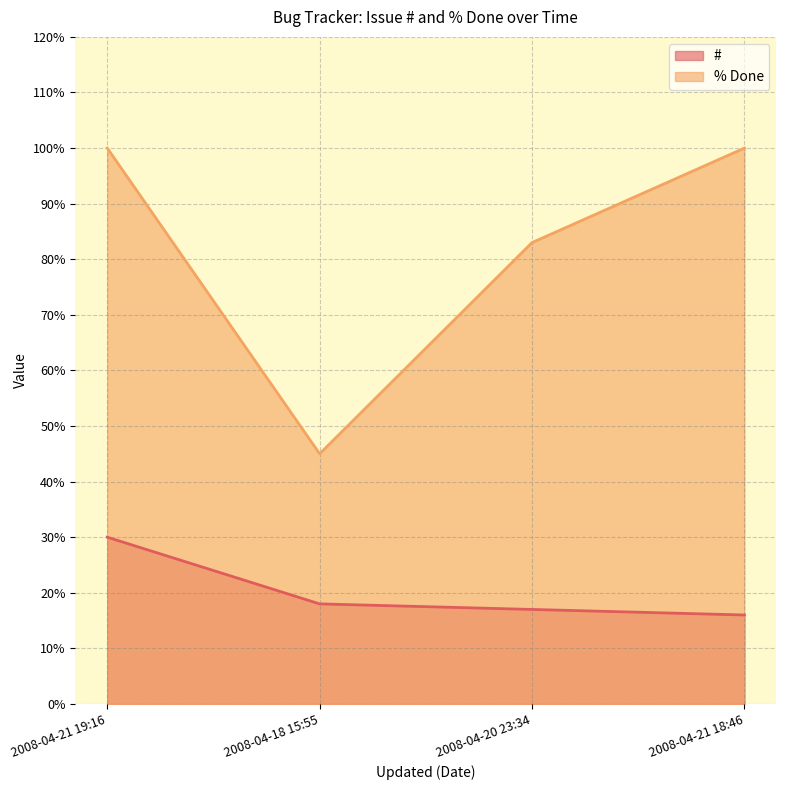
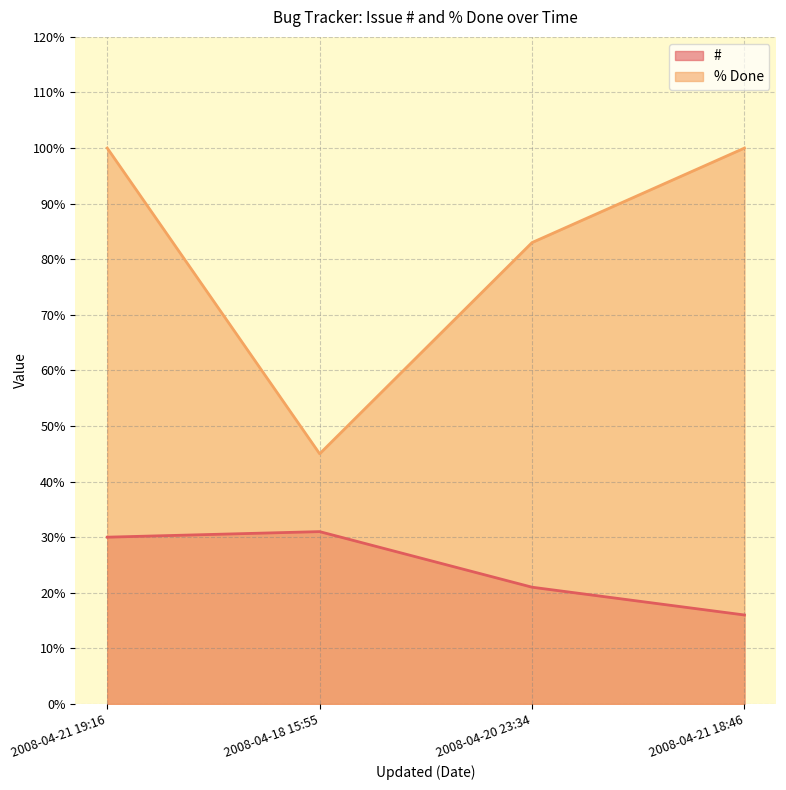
#, 2008-04-18 15:55: 18% -> 31%
#, 2008-04-20 23:34: 17% -> 21%
